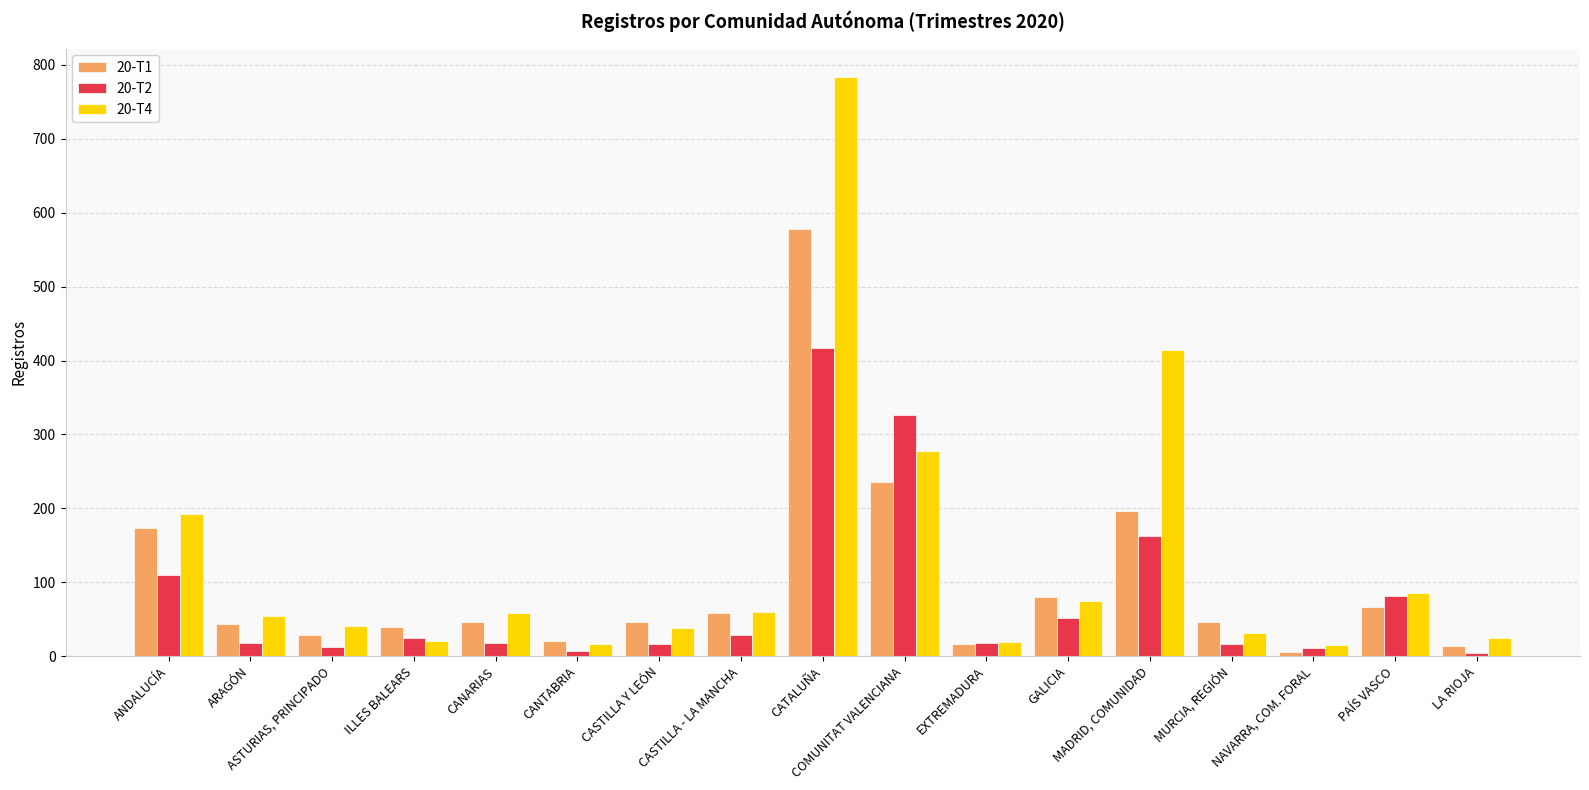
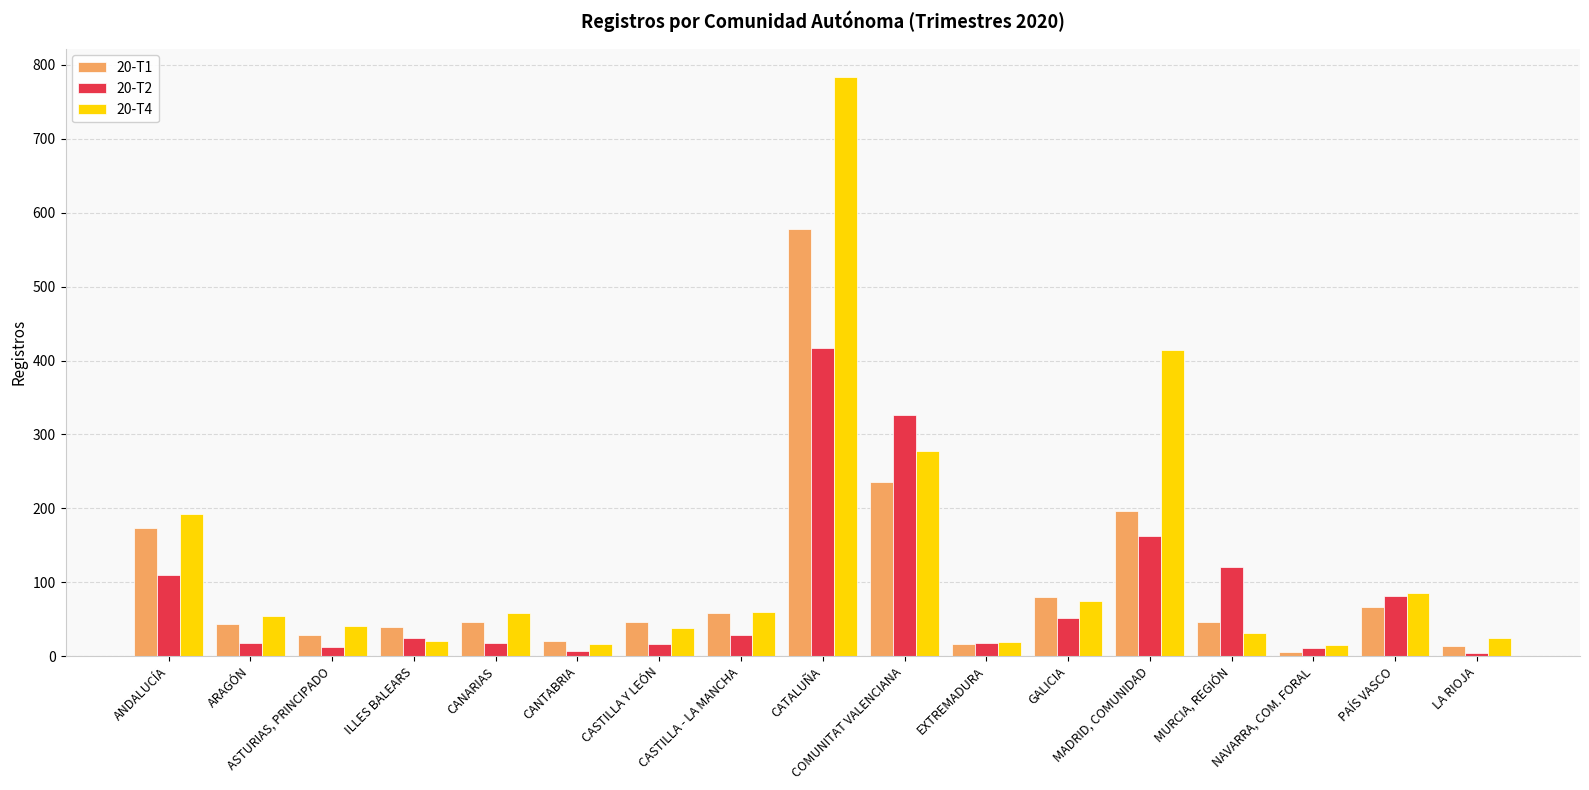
20-T2, MURCIA, REGIÓN: 20 -> 120
